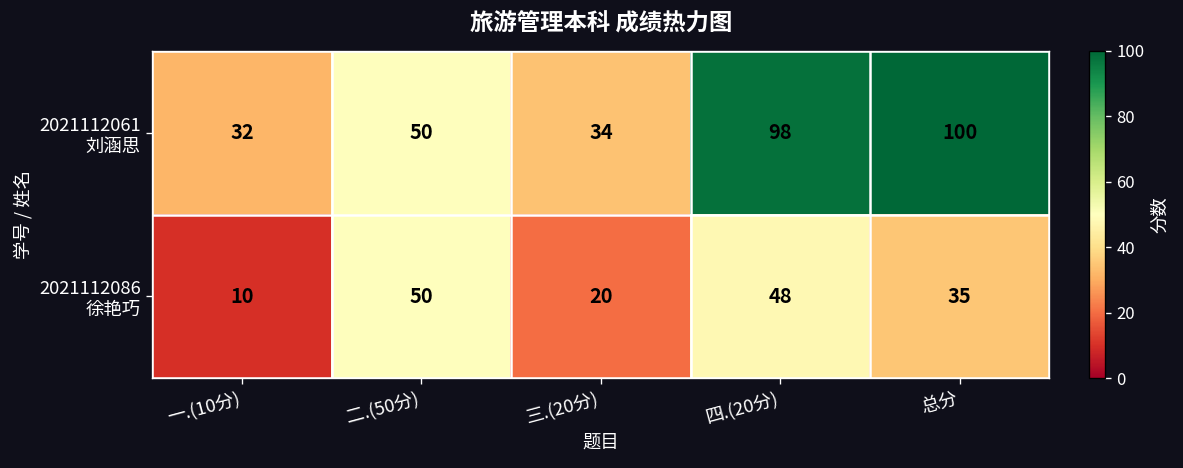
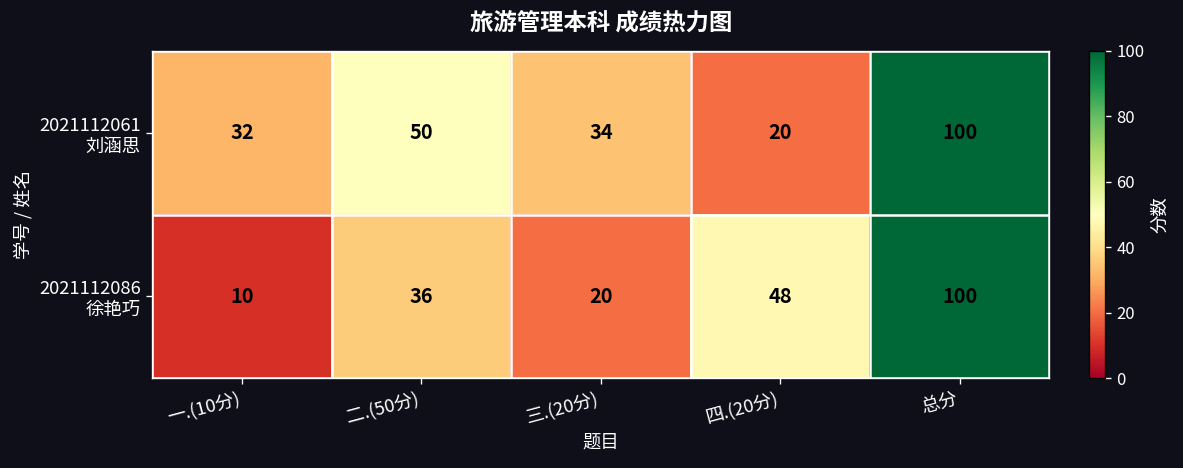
2021112061 刘涵思, 四.(20分): 98 -> 20
2021112086 徐艳巧, 二.(50分): 50 -> 36
2021112086 徐艳巧, 总分: 35 -> 100
